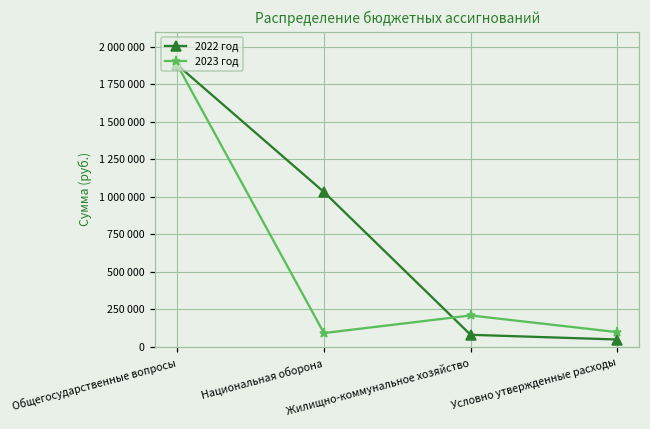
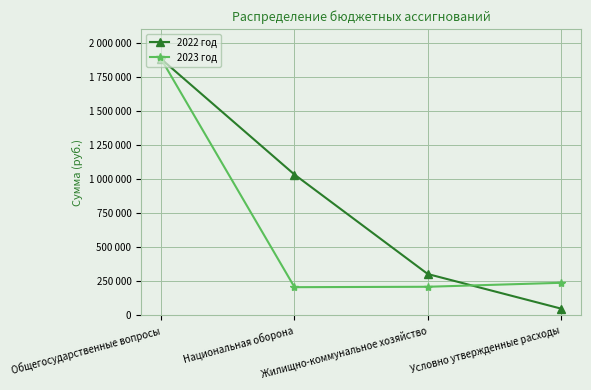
2023 год, Национальная оборона: 90000 -> 210000
2022 год, Жилищно-коммунальное хозяйство: 80000 -> 300000
2023 год, Условно утвержденные расходы: 100000 -> 240000
